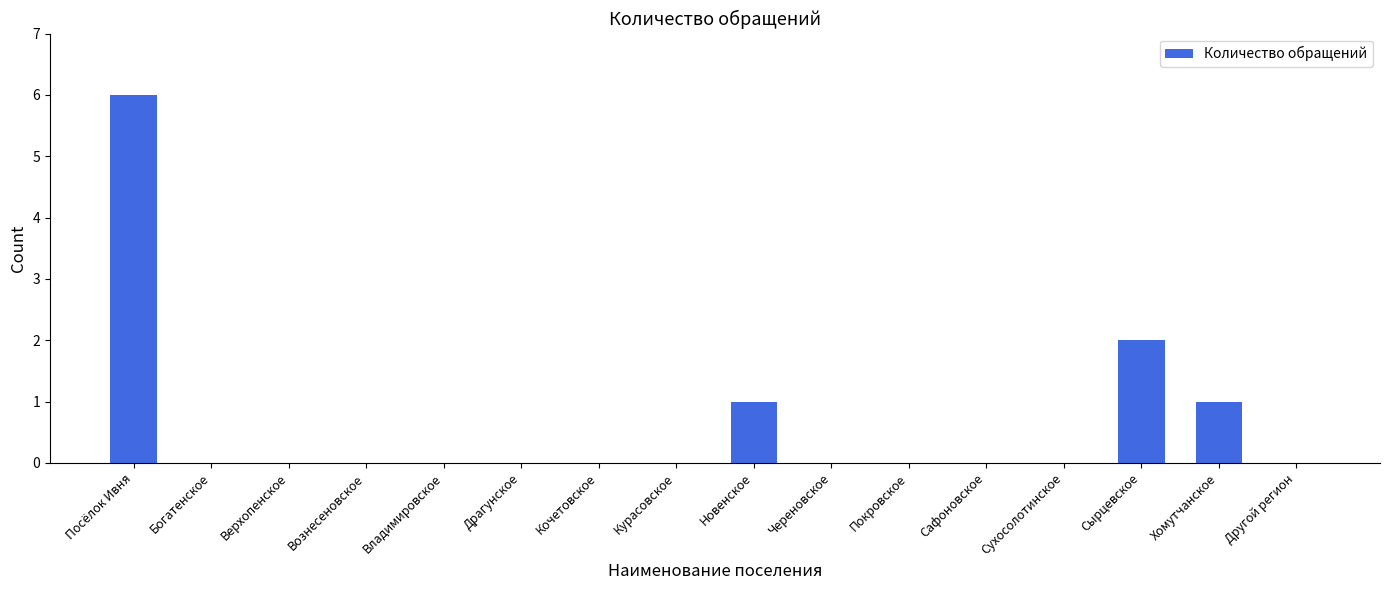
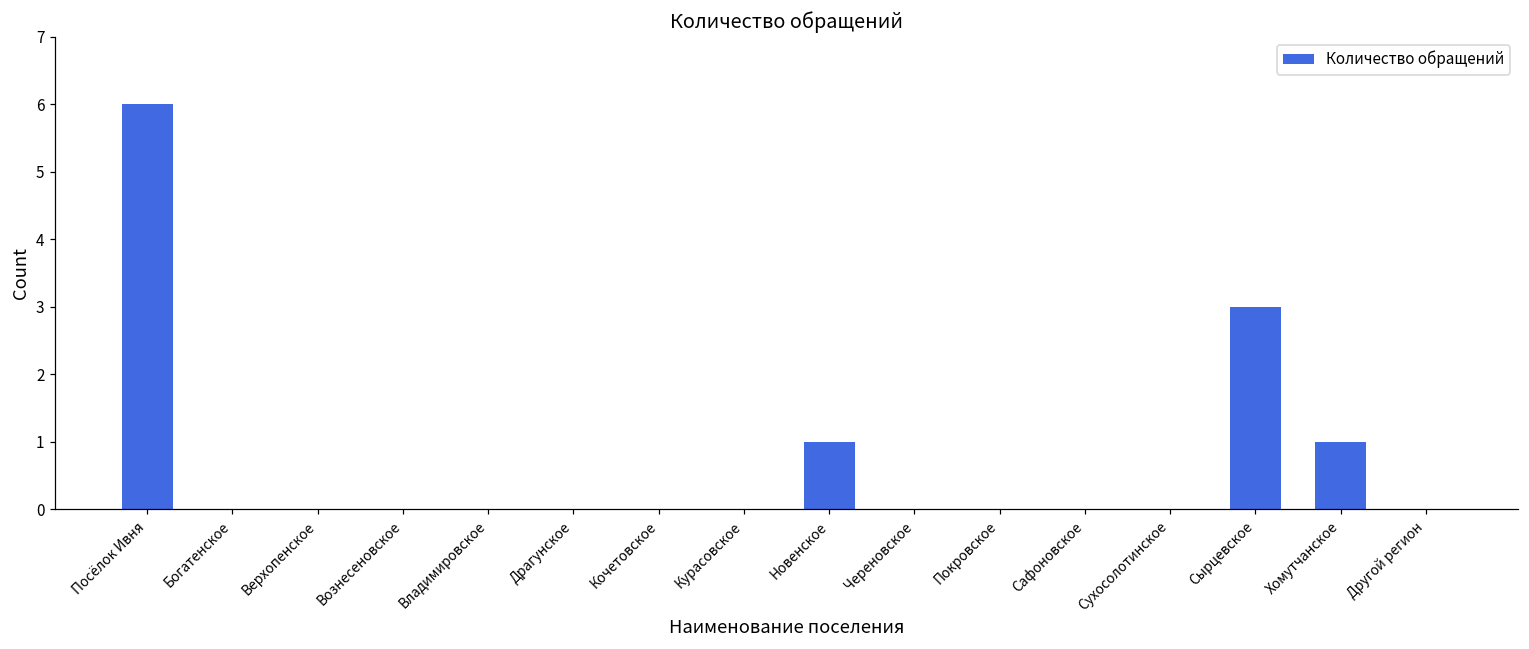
Сырцевское: 2 -> 3
